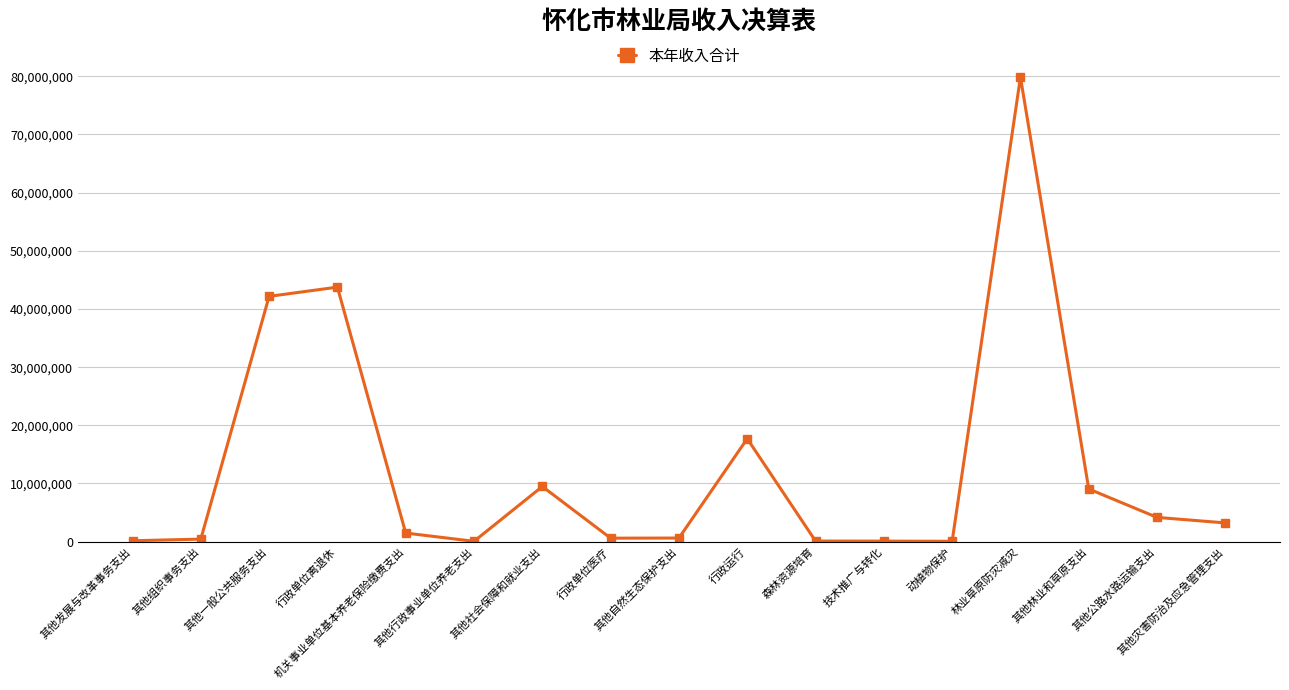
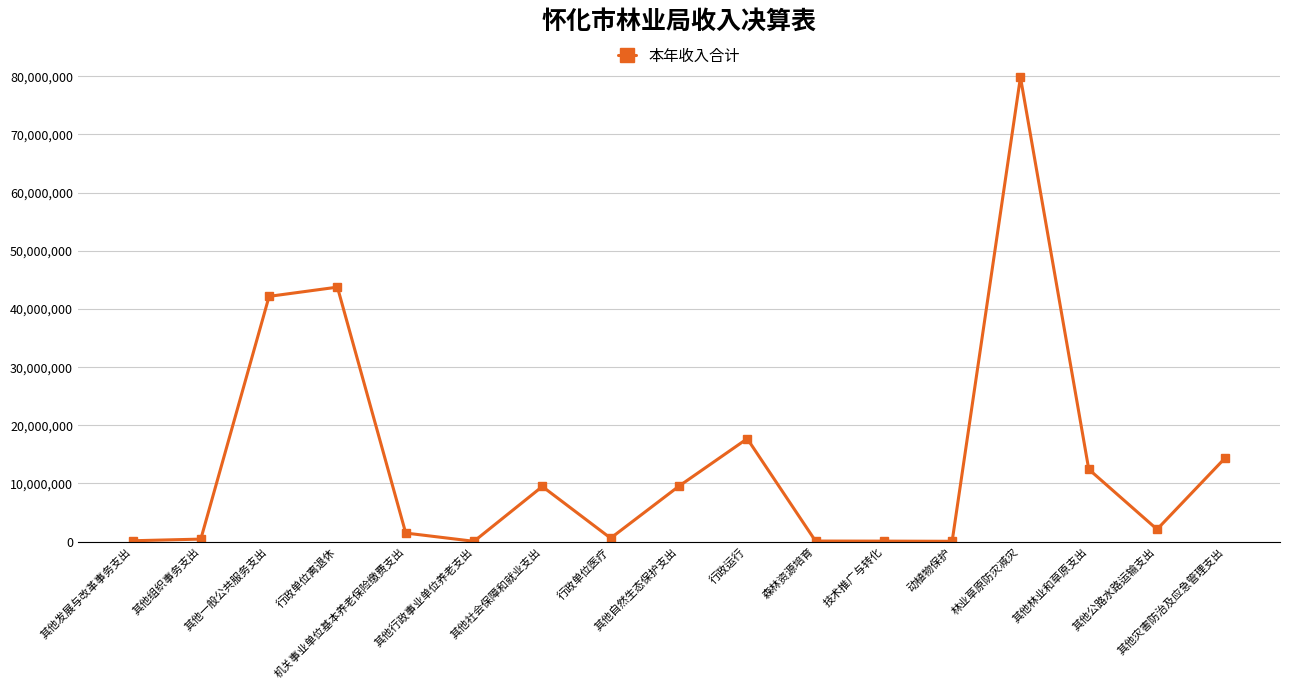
其他自然生态保护支出: 1,000,000 -> 10,000,000
其他林业和草原支出: 9,000,000 -> 12,000,000
其他公路水路运输支出: 4,000,000 -> 2,000,000
其他灾害防治及应急管理支出: 3,000,000 -> 14,000,000
